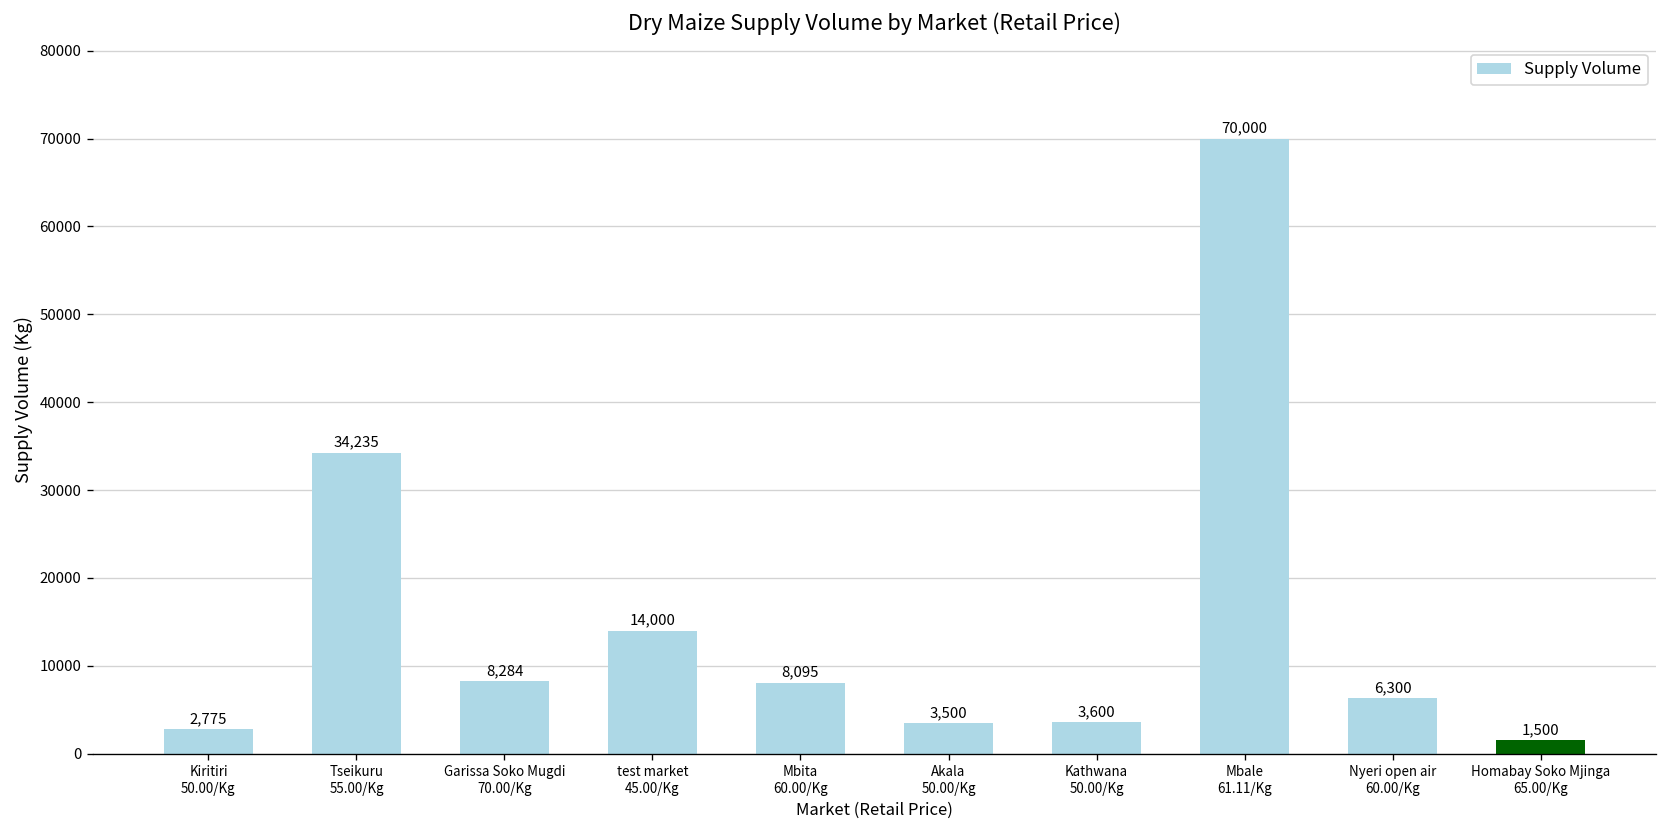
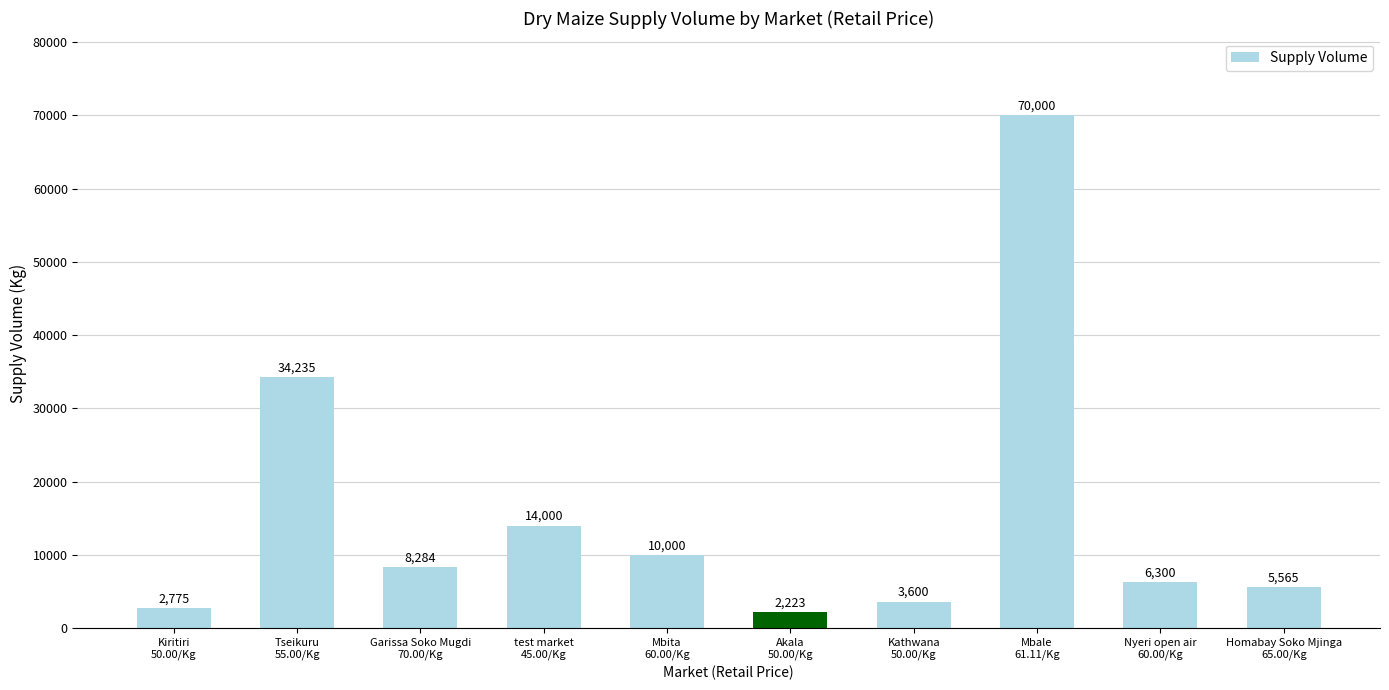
Mbita 60.00/Kg: 8,095 -> 10,000
Akala 50.00/Kg: 3,500 -> 2,223
Homabay Soko Mjinga 65.00/Kg: 1,500 -> 5,565
